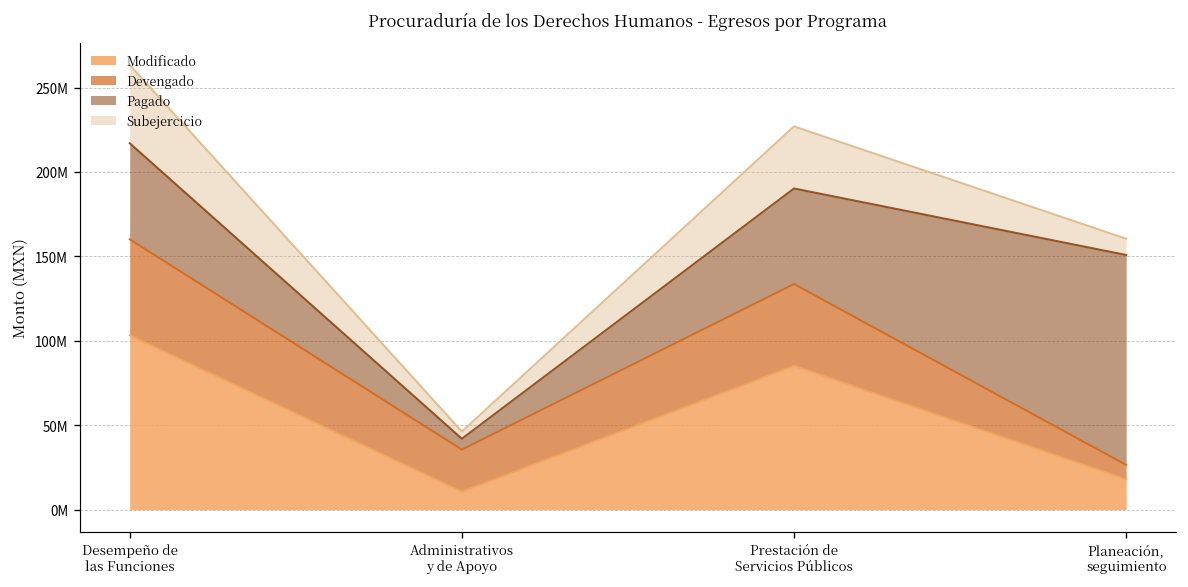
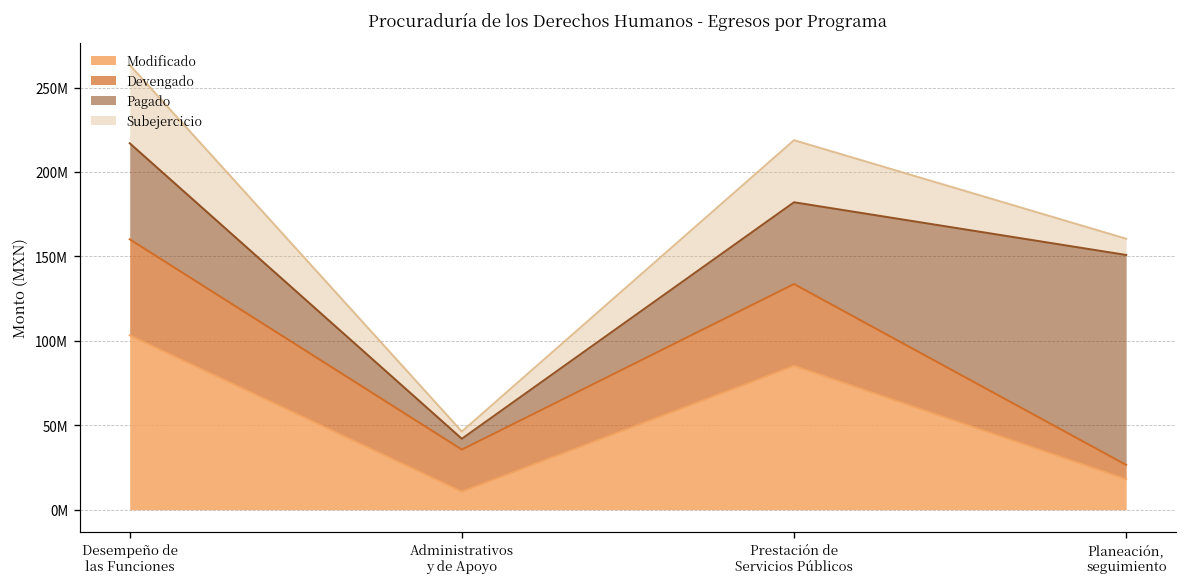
Pagado, Prestación de Servicios Públicos: 57000000 -> 48000000
